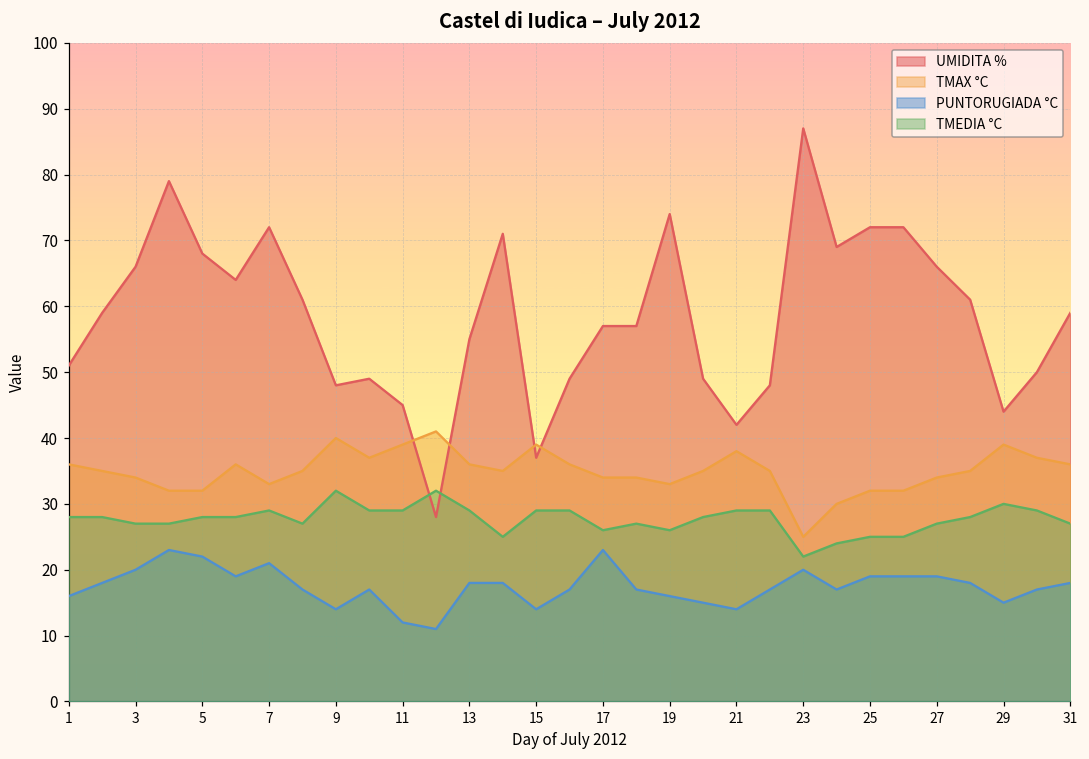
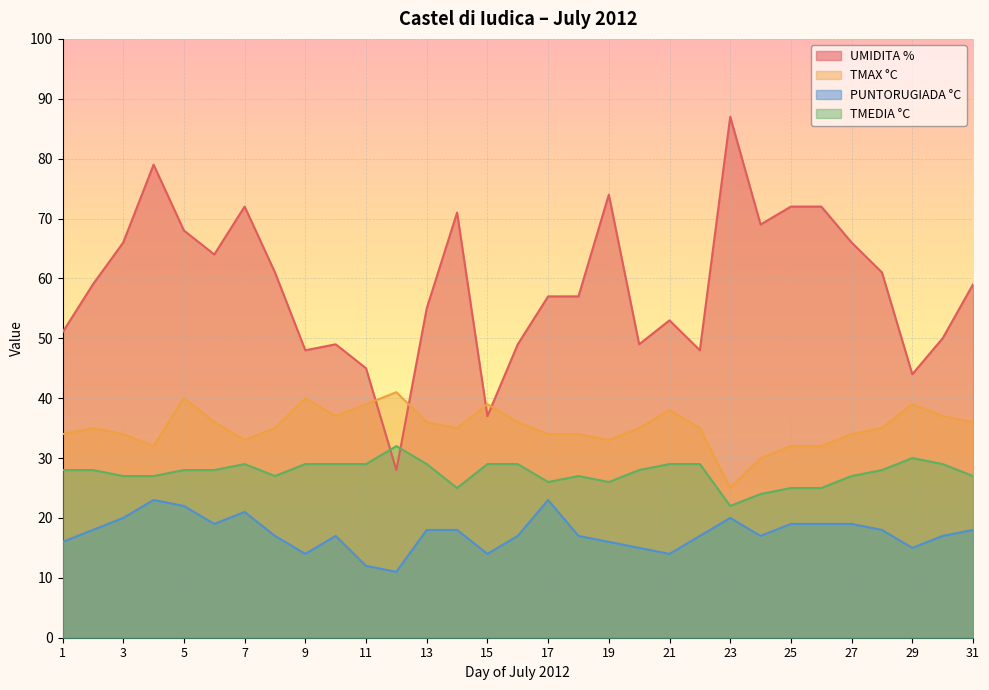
TMAX °C, 1: 36 -> 34
TMAX °C, 5: 32 -> 40
TMEDIA °C, 9: 32 -> 29
UMIDITA %, 21: 42 -> 53
